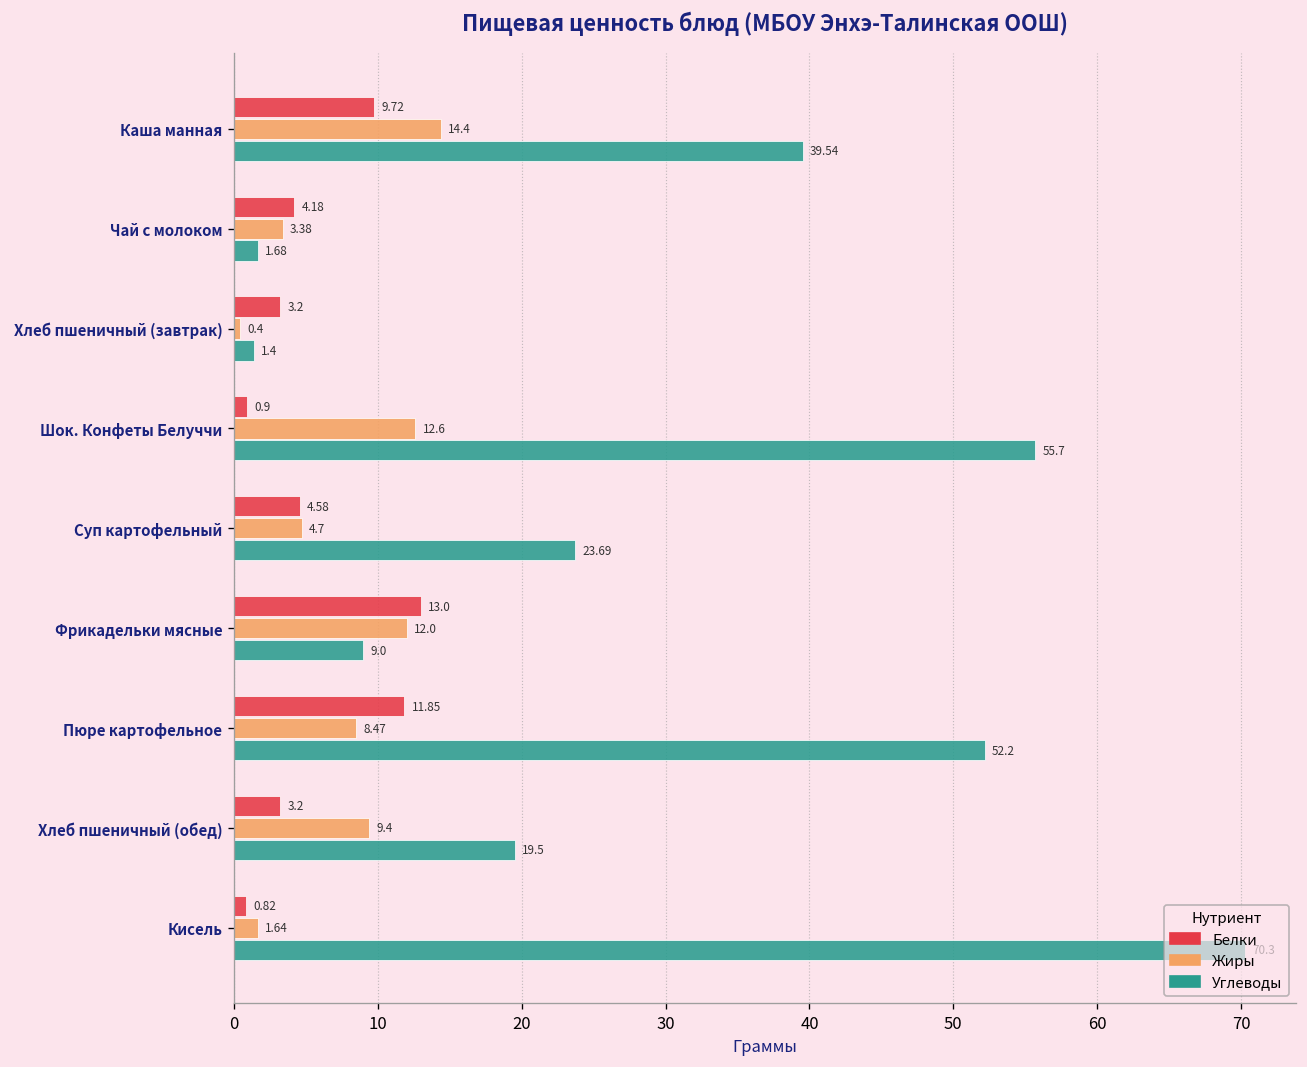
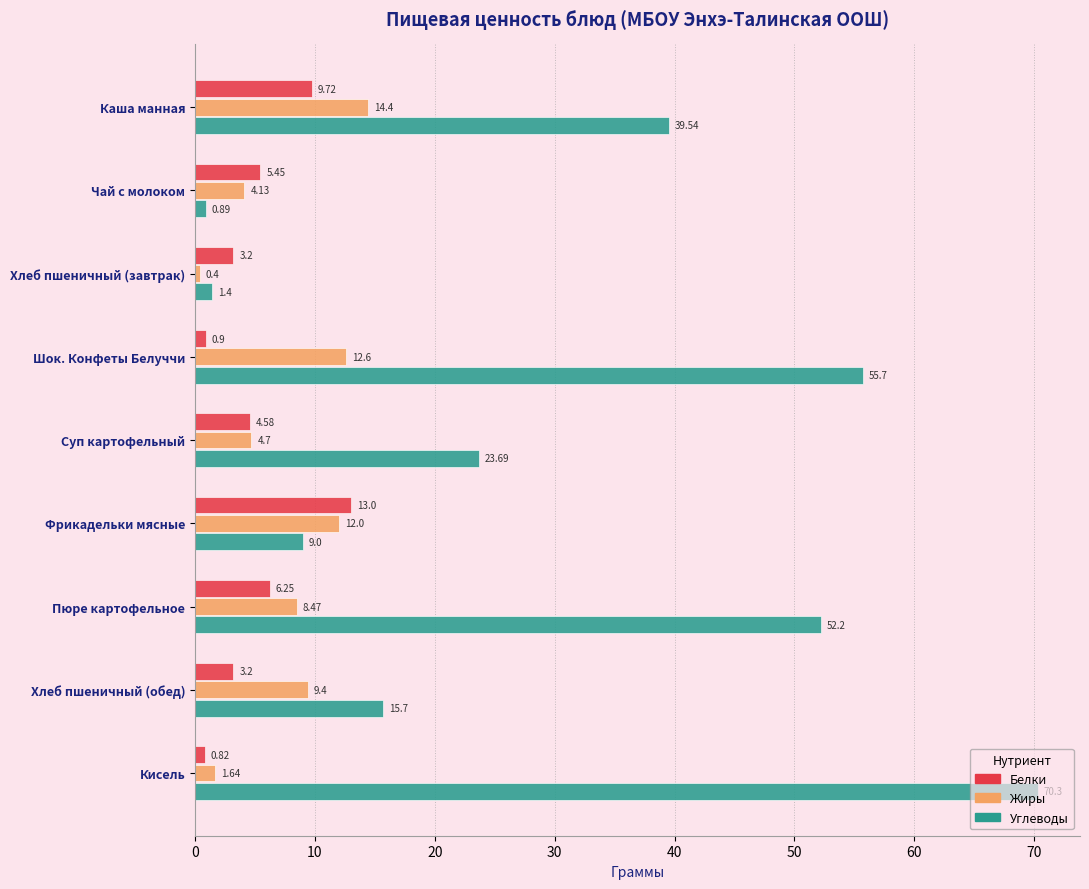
Белки, Чай с молоком: 4.18 -> 5.45
Жиры, Чай с молоком: 3.38 -> 4.13
Углеводы, Чай с молоком: 1.68 -> 0.89
Белки, Пюре картофельное: 11.85 -> 6.25
Углеводы, Хлеб пшеничный (обед): 19.5 -> 15.7
